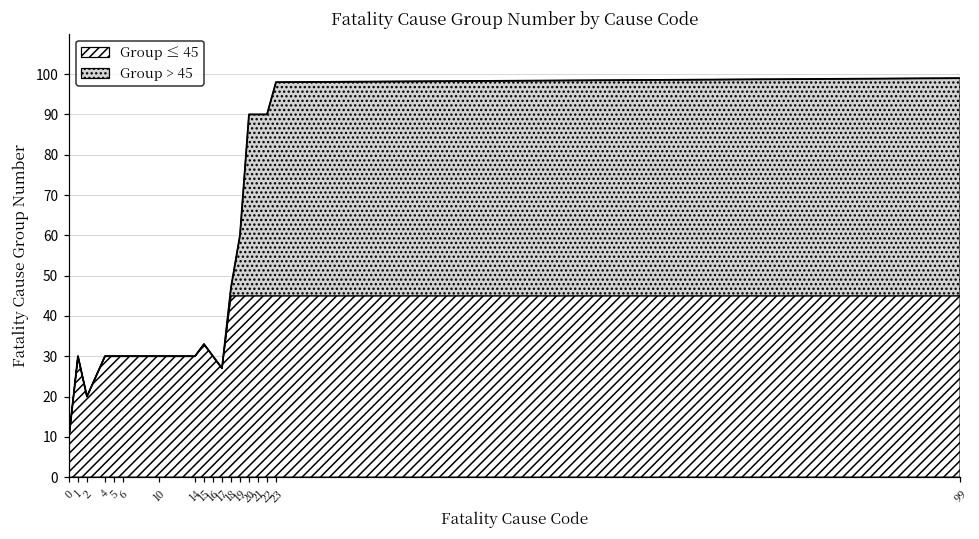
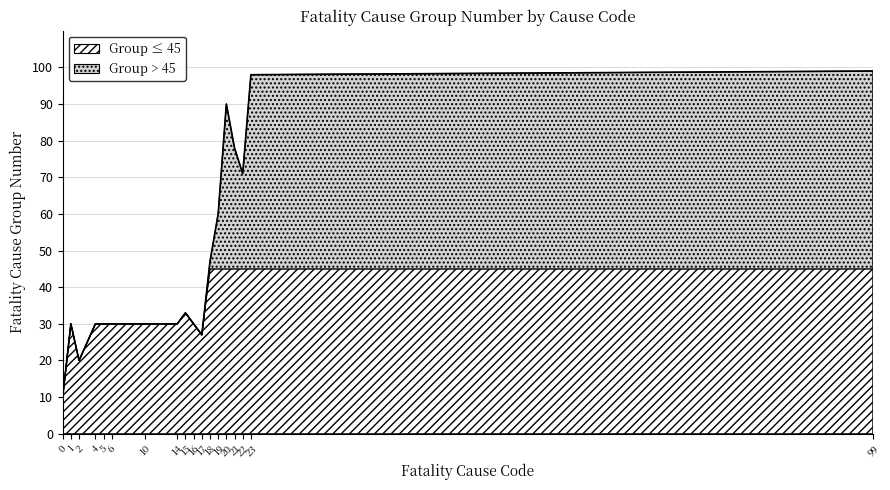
Group > 45, 21: 90 -> 78
Group > 45, 22: 90 -> 71
